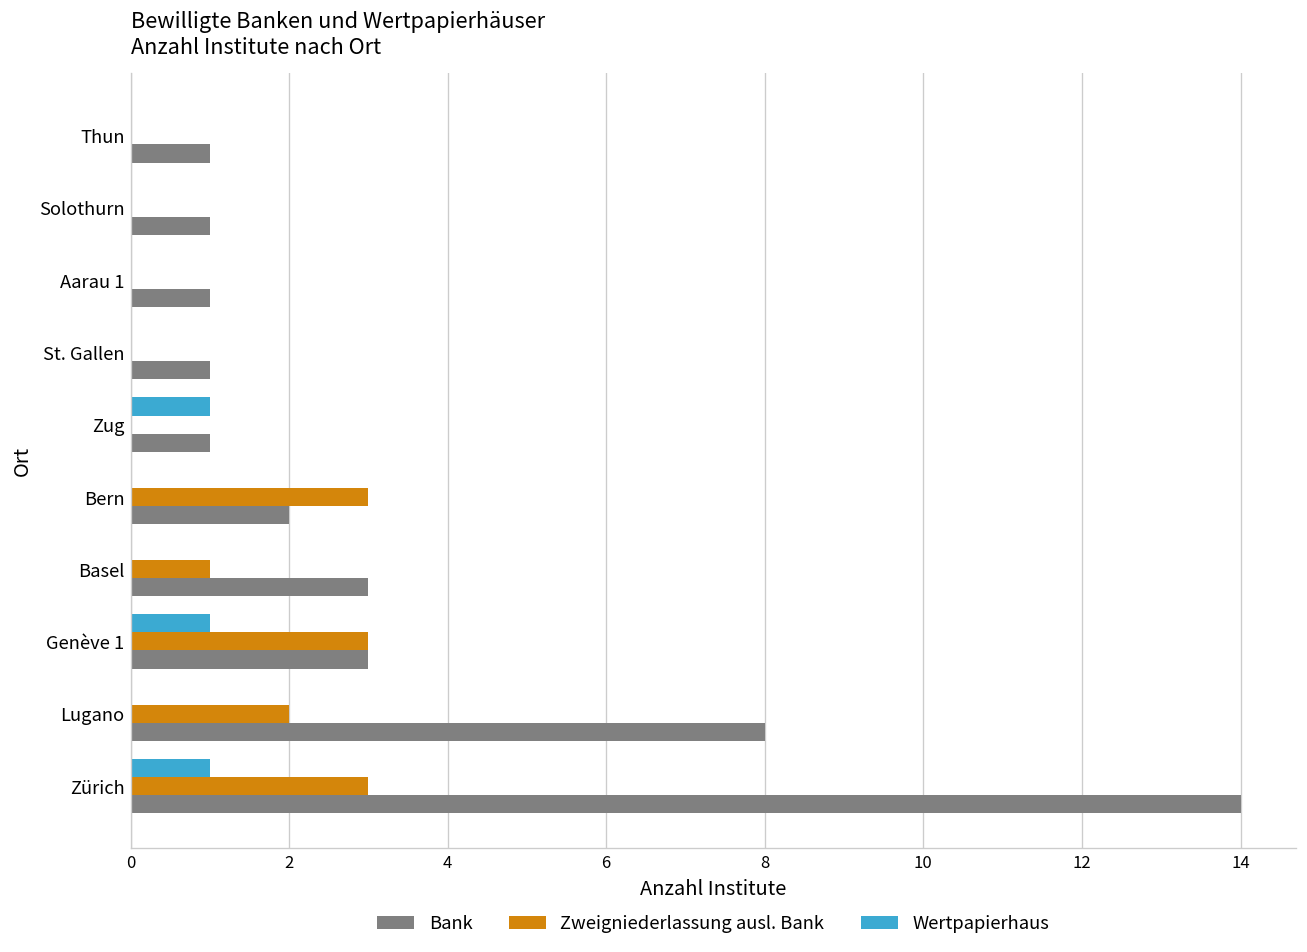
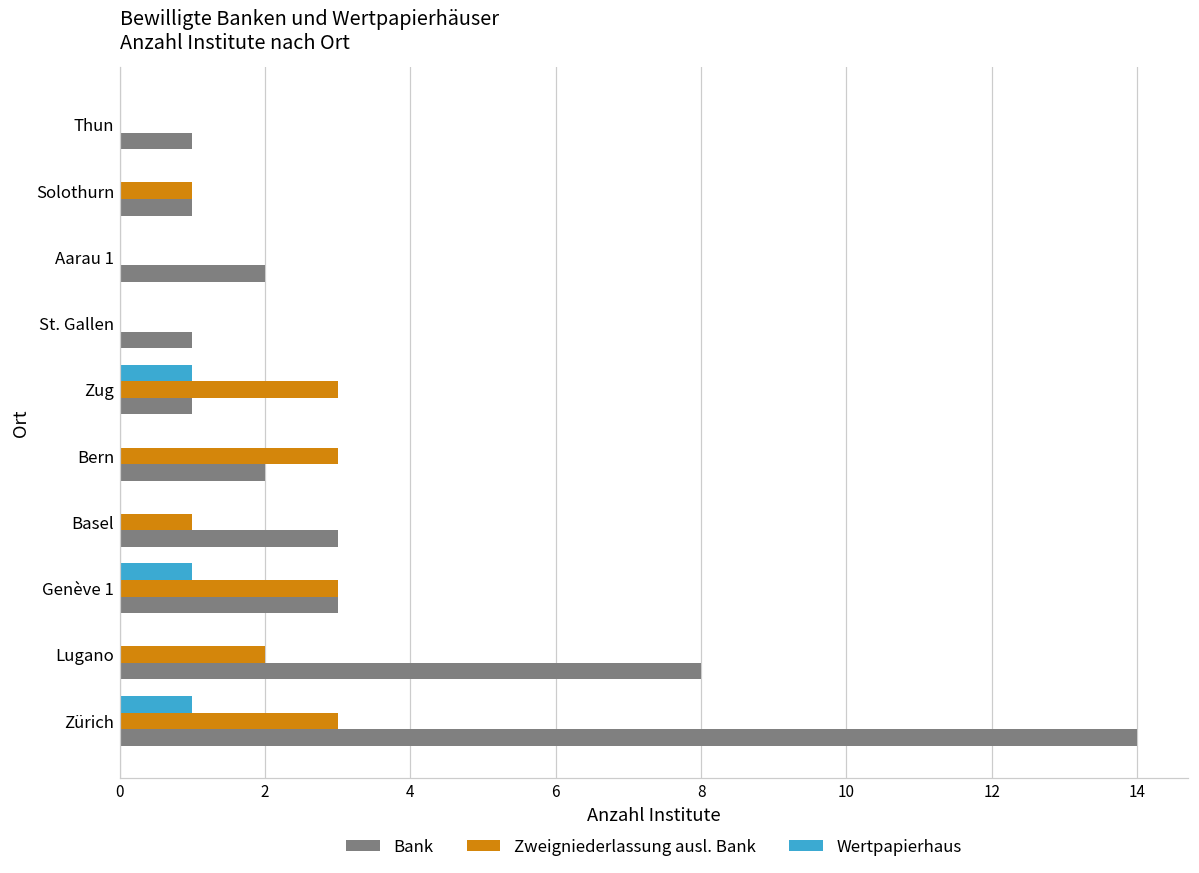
Zweigniederlassung ausl. Bank, Solothurn: 0 -> 1
Bank, Aarau 1: 1 -> 2
Zweigniederlassung ausl. Bank, Zug: 0 -> 3
